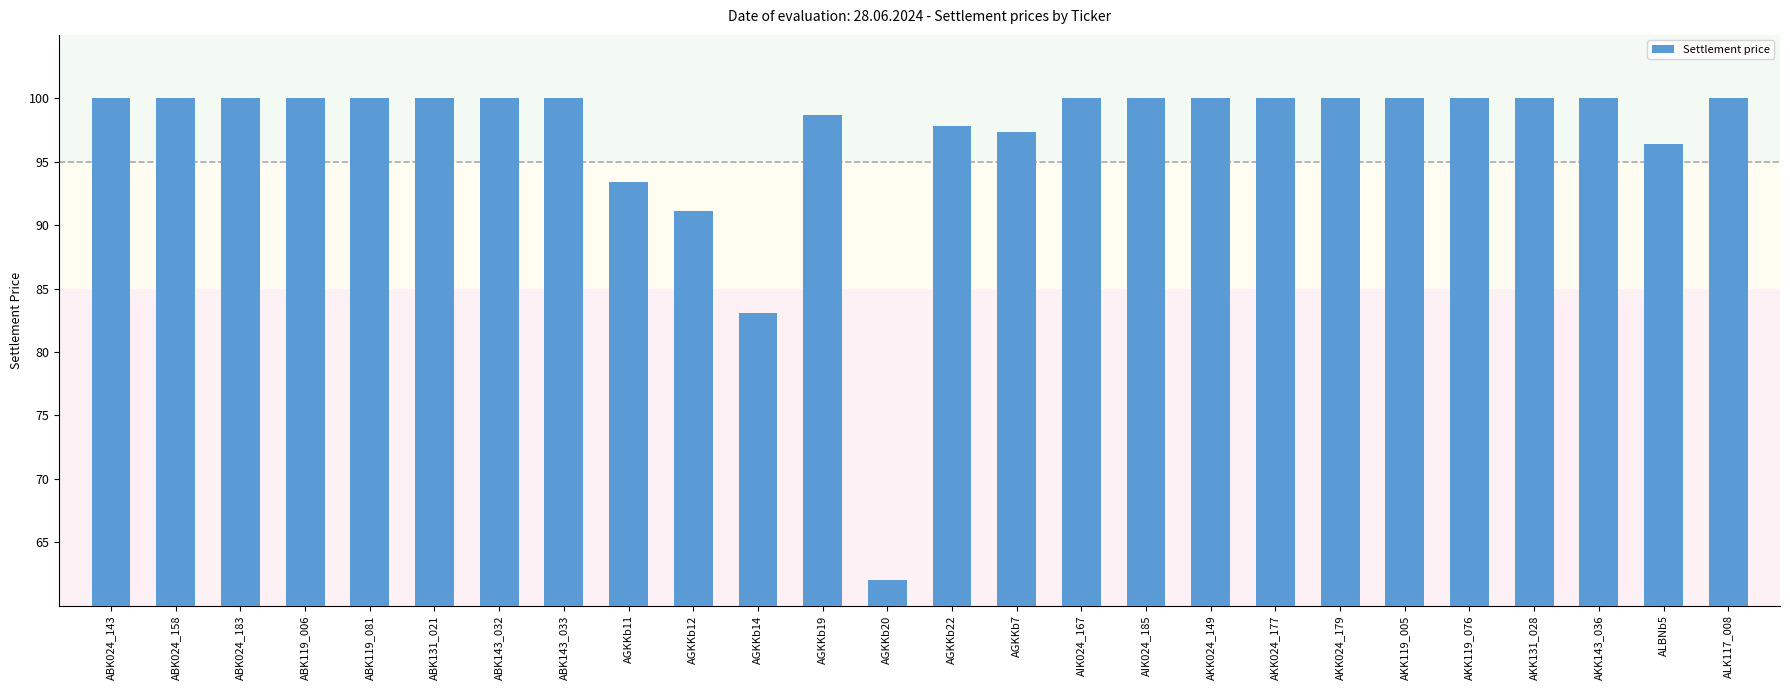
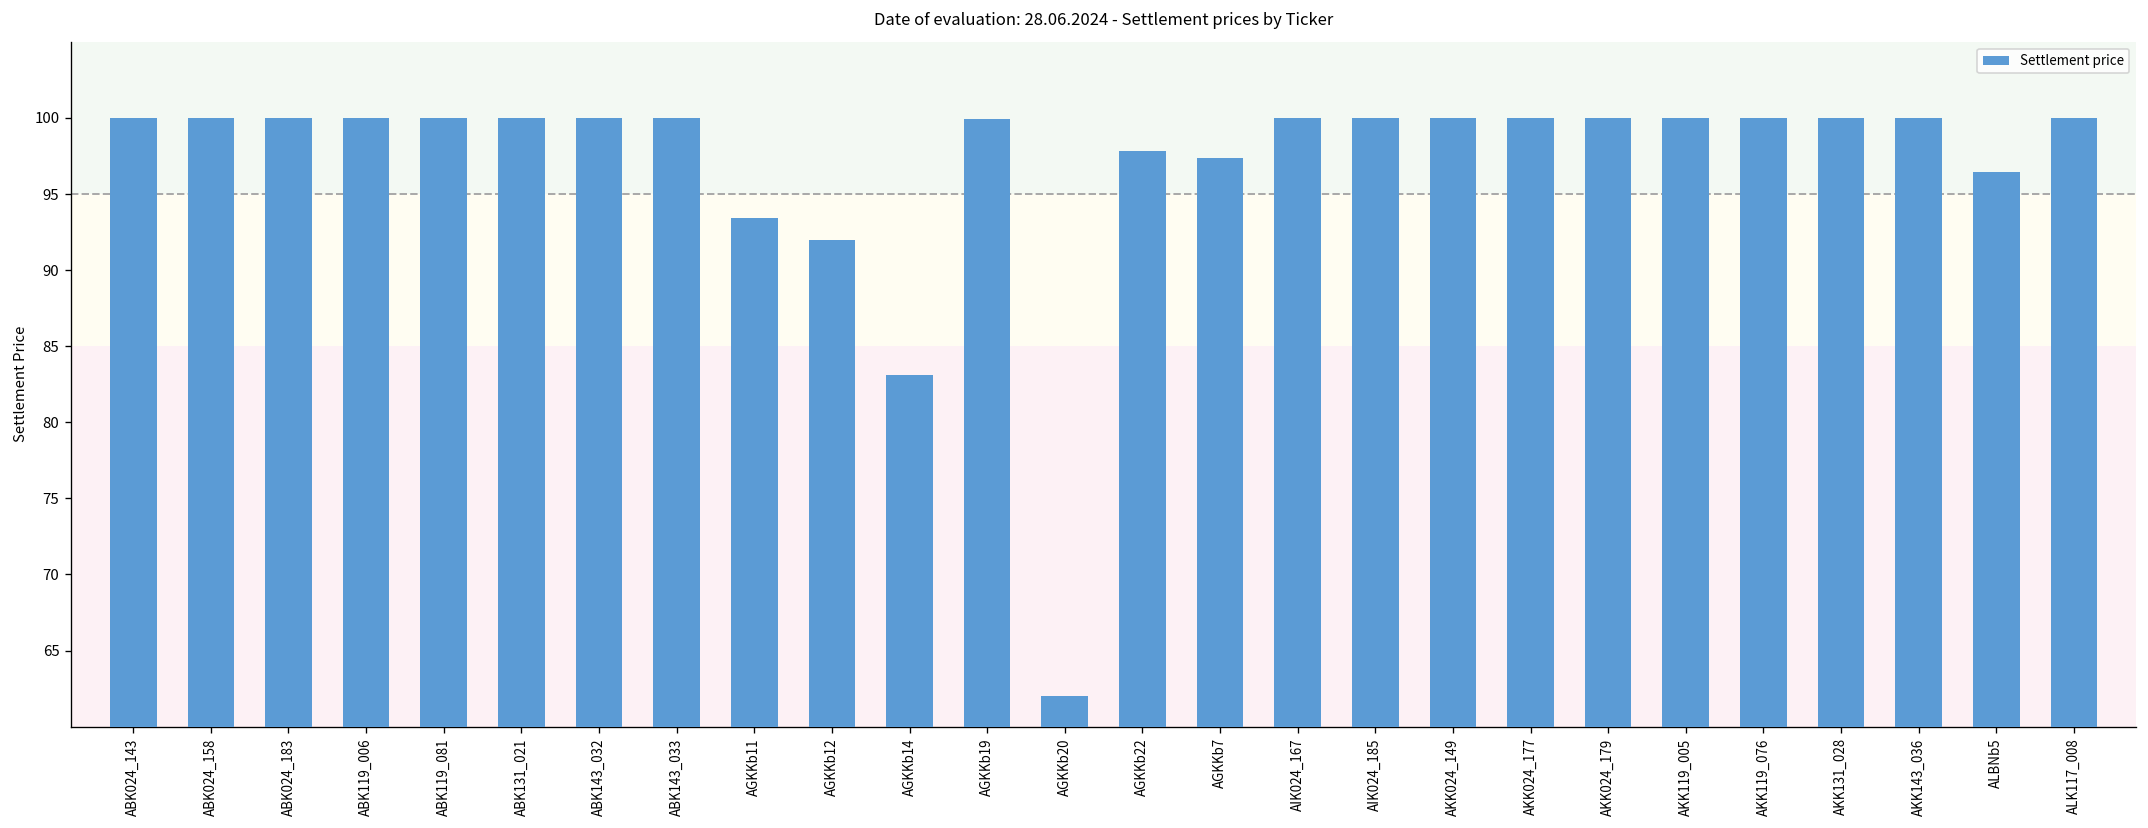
AGKKb12: 91.1 -> 92.0
AGKKb19: 98.7 -> 99.9
